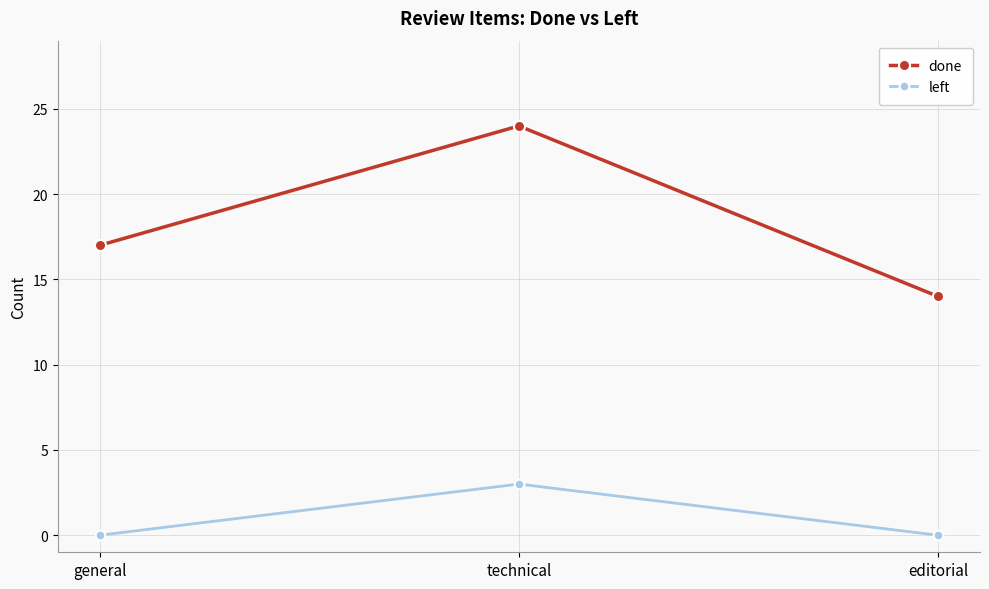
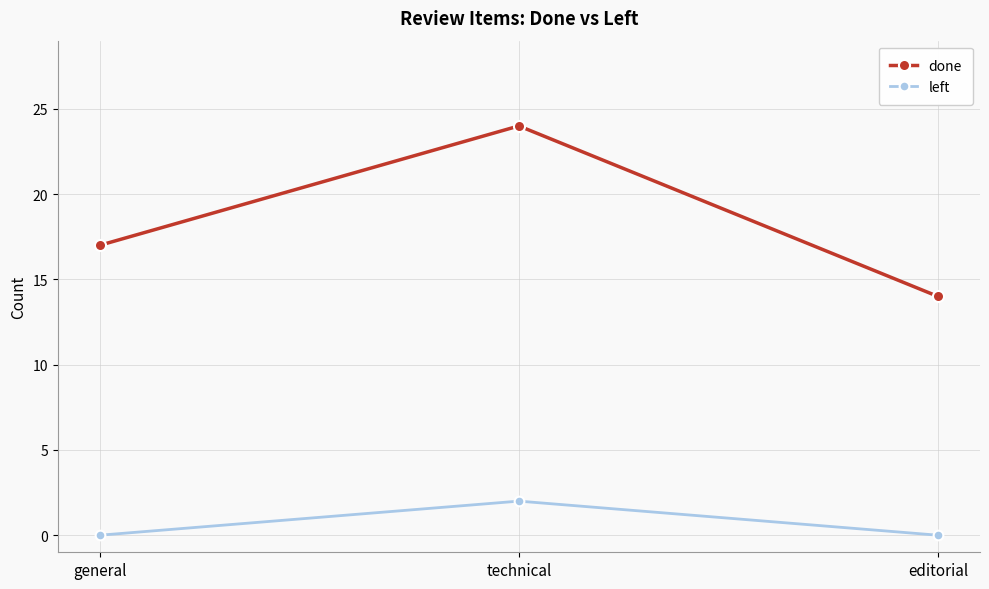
left, technical: 3 -> 2
